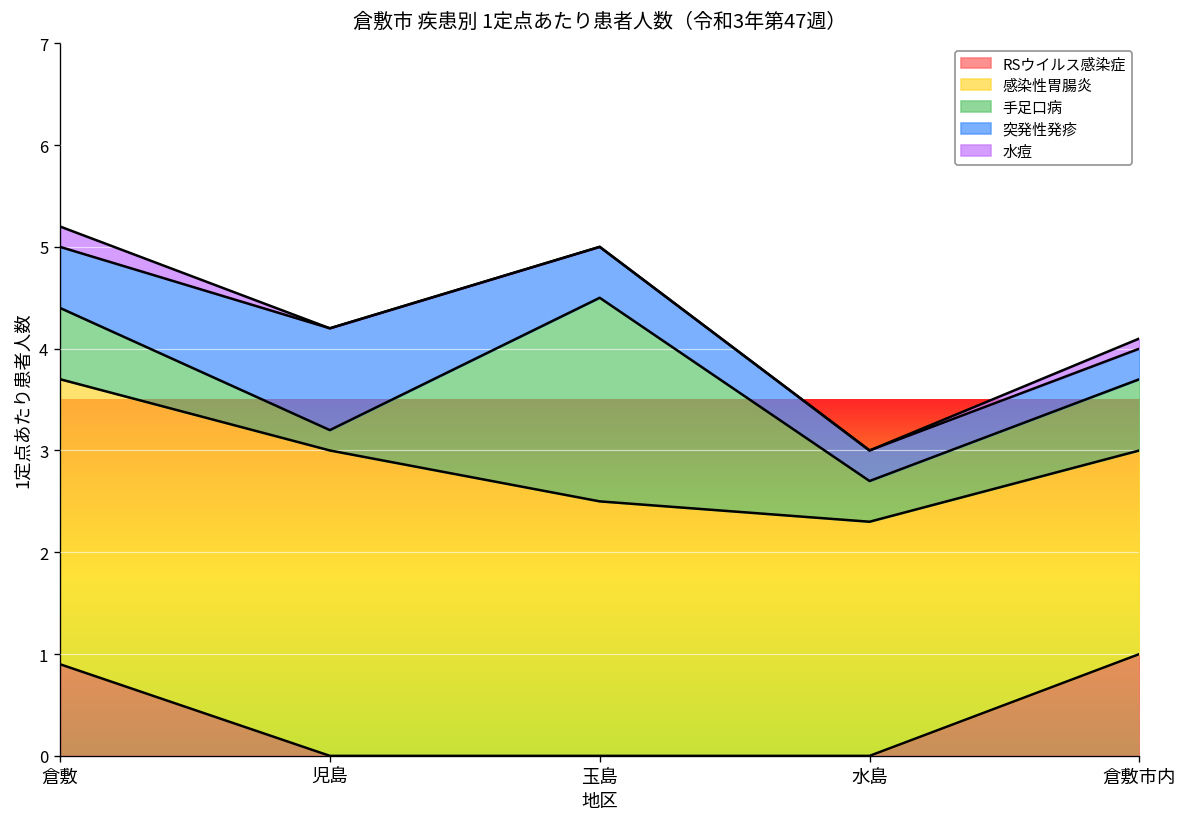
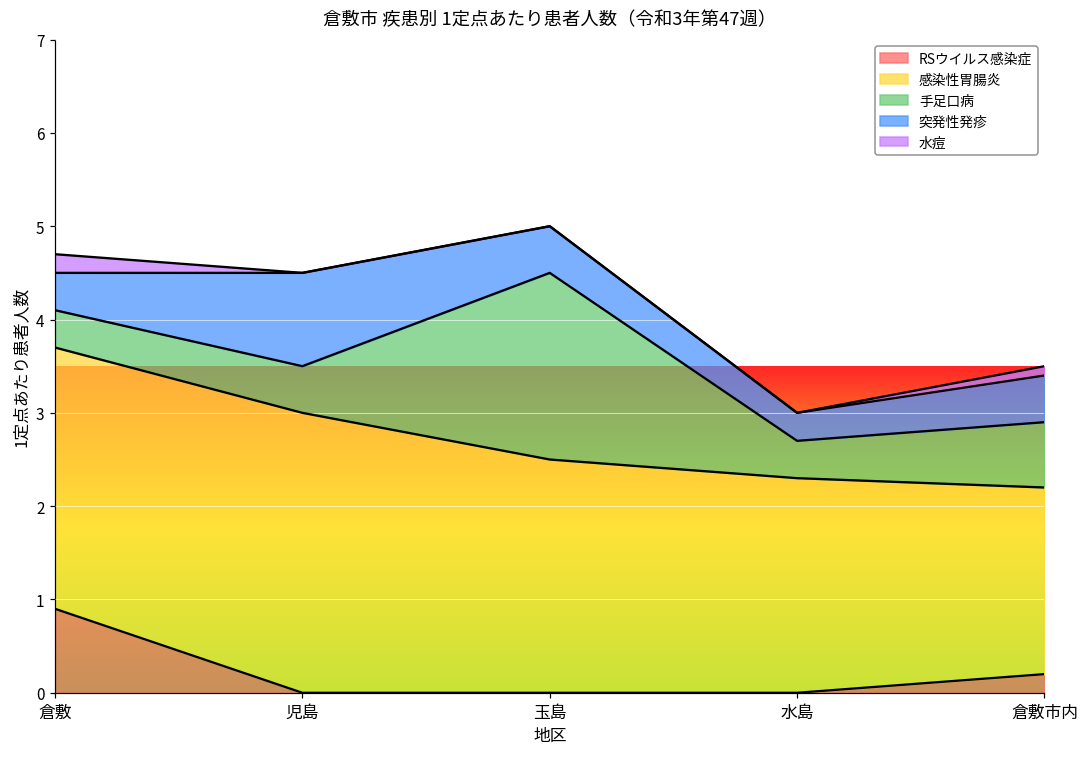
手足口病, 倉敷: 0.7 -> 0.4
突発性発疹, 倉敷: 0.6 -> 0.4
手足口病, 児島: 0.2 -> 0.5
RSウイルス感染症, 倉敷市内: 1.0 -> 0.2
突発性発疹, 倉敷市内: 0.3 -> 0.5
